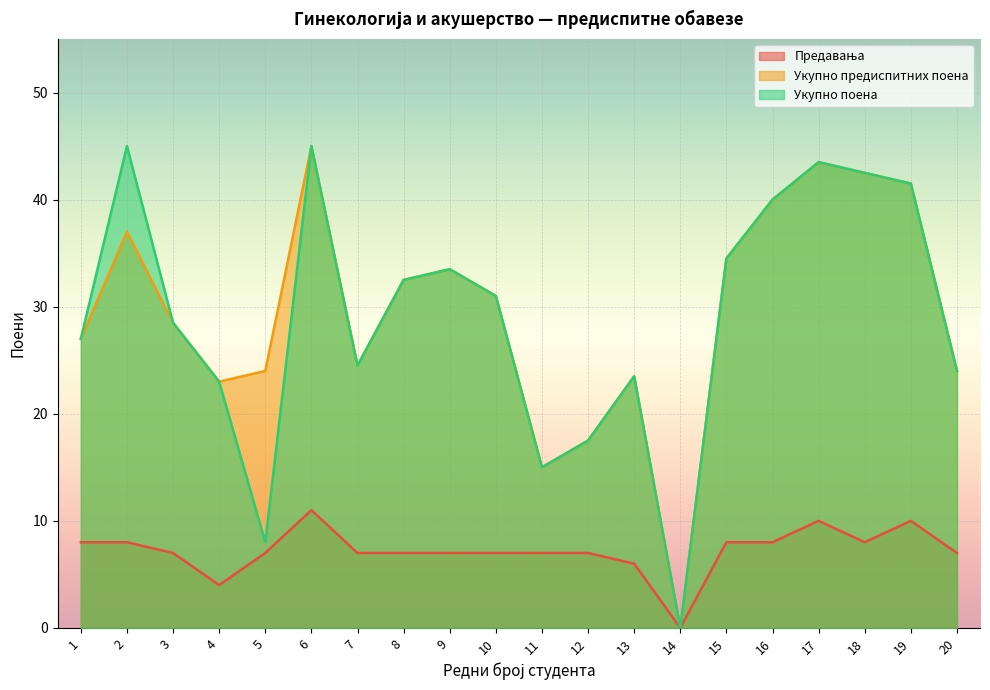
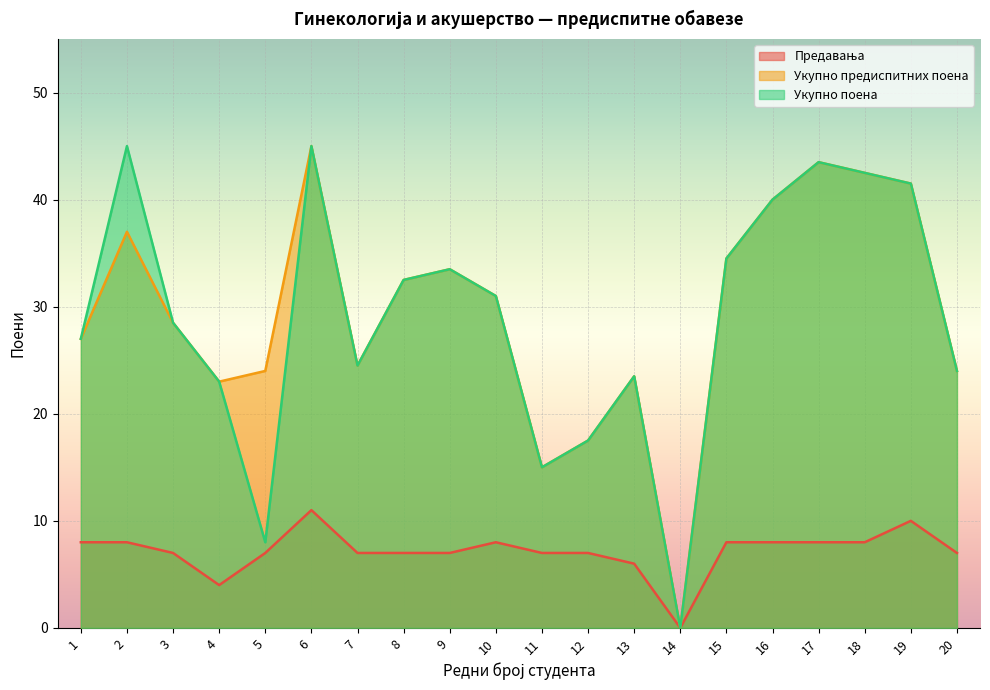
Предавања, 10: 7 -> 8
Предавања, 17: 10 -> 8
